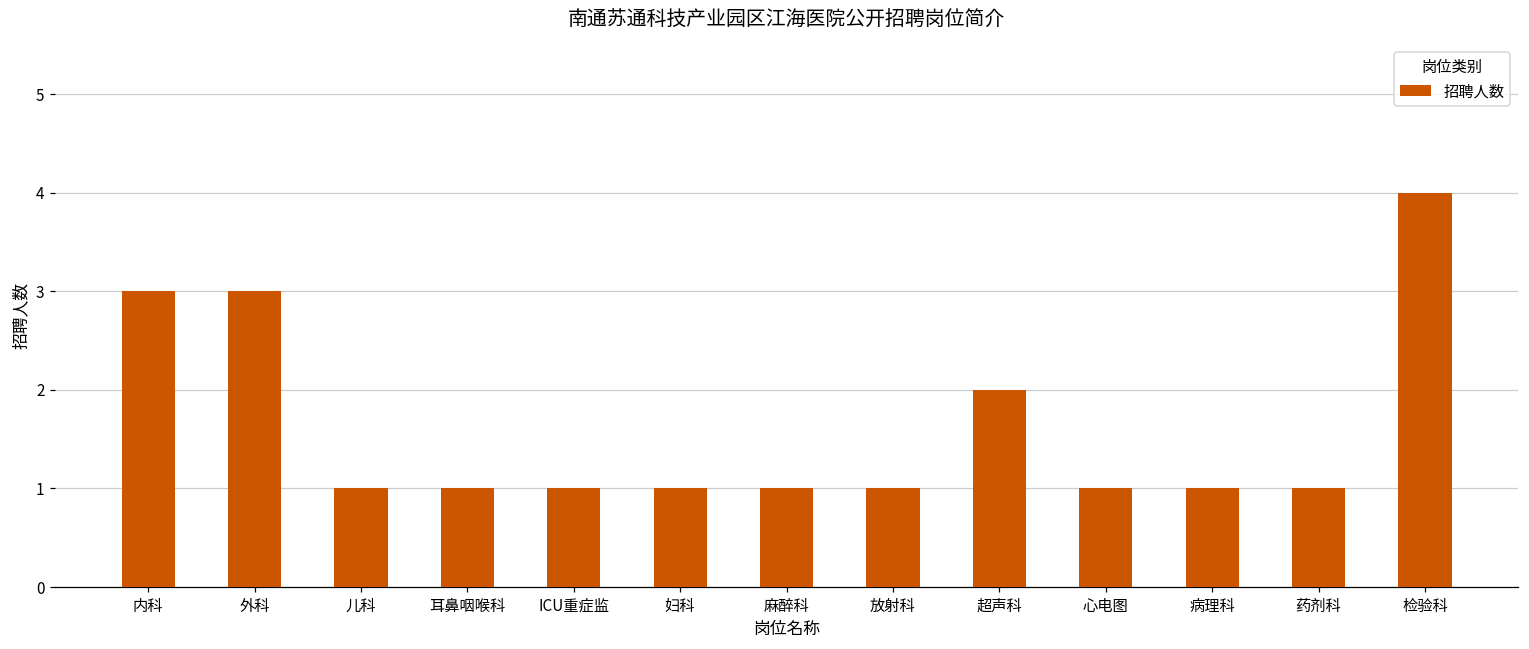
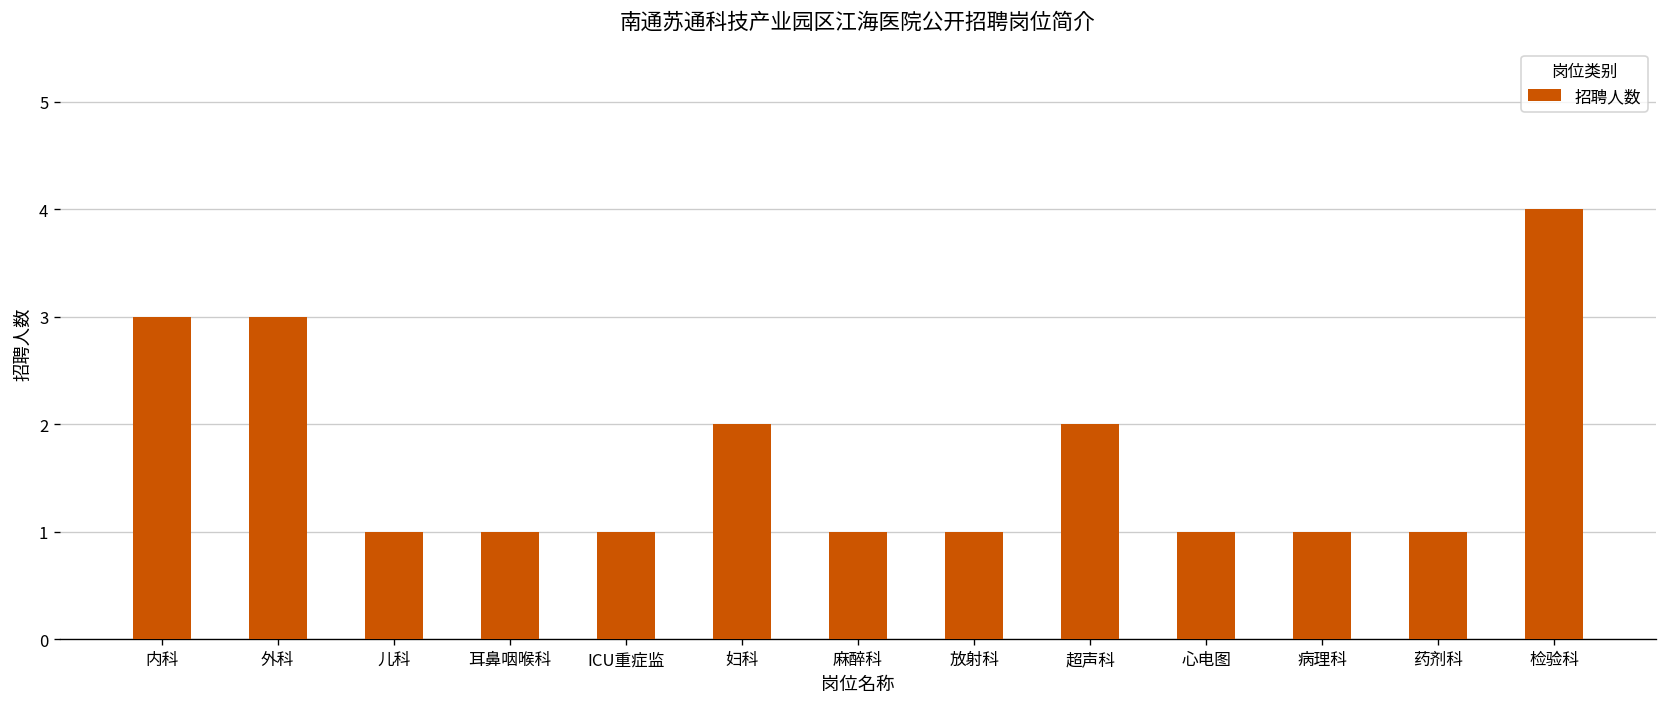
妇科: 1 -> 2
